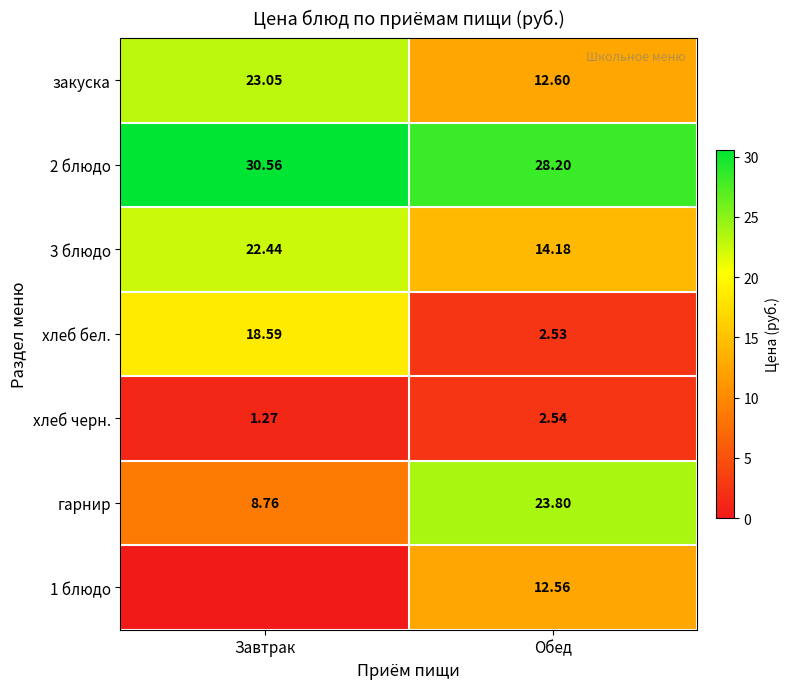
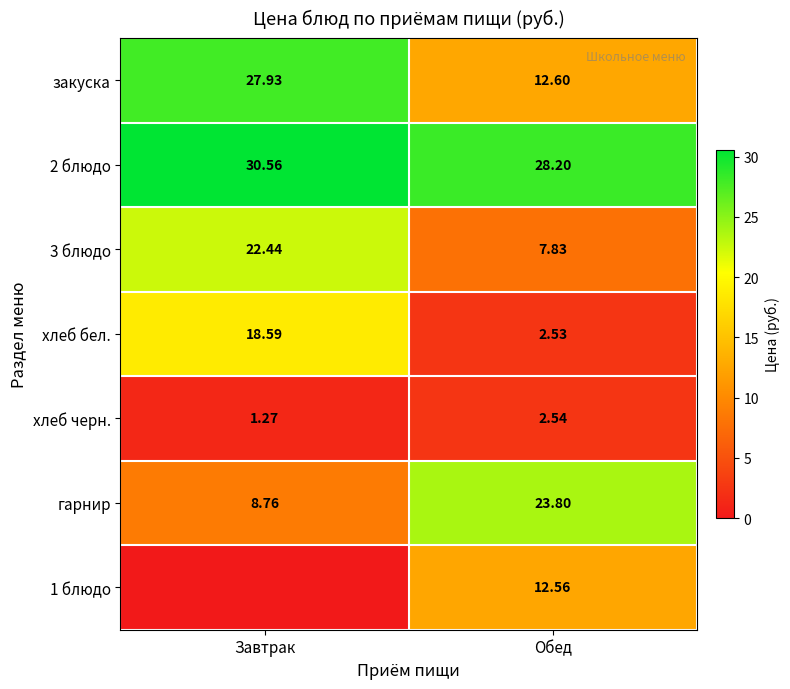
закуска, Завтрак: 23.05 -> 27.93
3 блюдо, Обед: 14.18 -> 7.83
